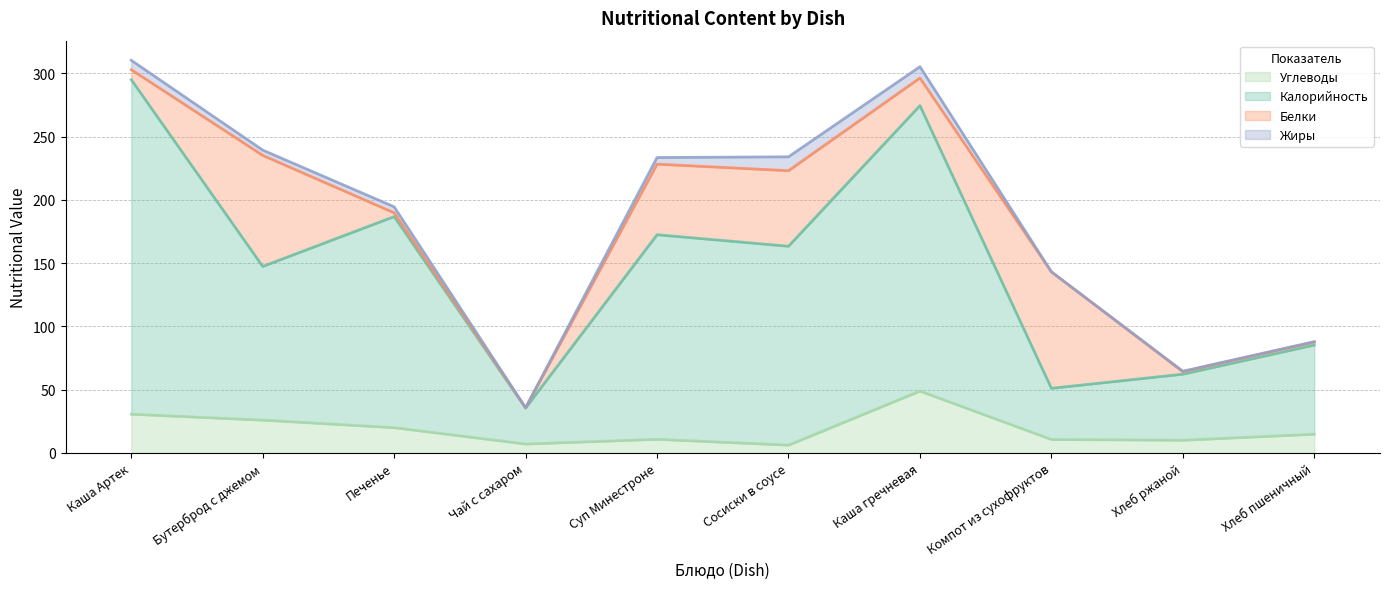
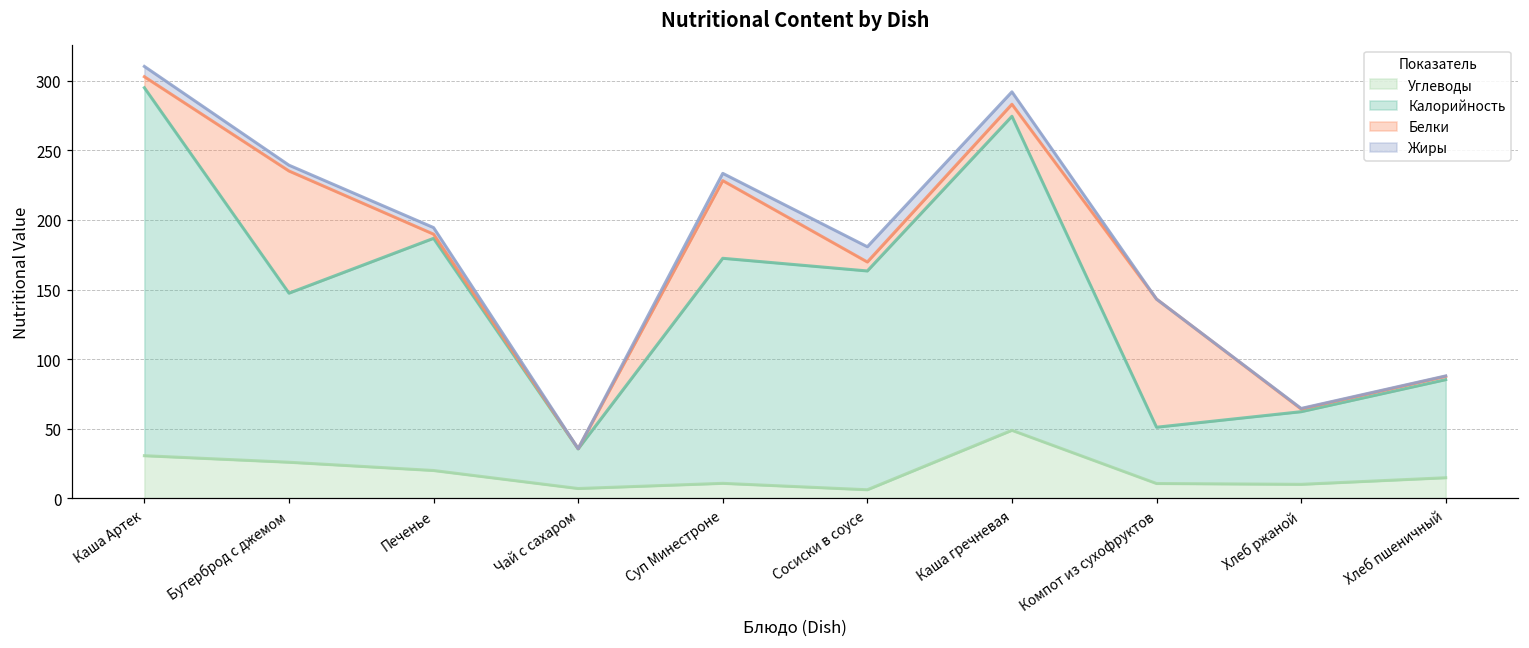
Белки, Сосиски в соусе: 60 -> 6
Белки, Каша гречневая: 22 -> 9
